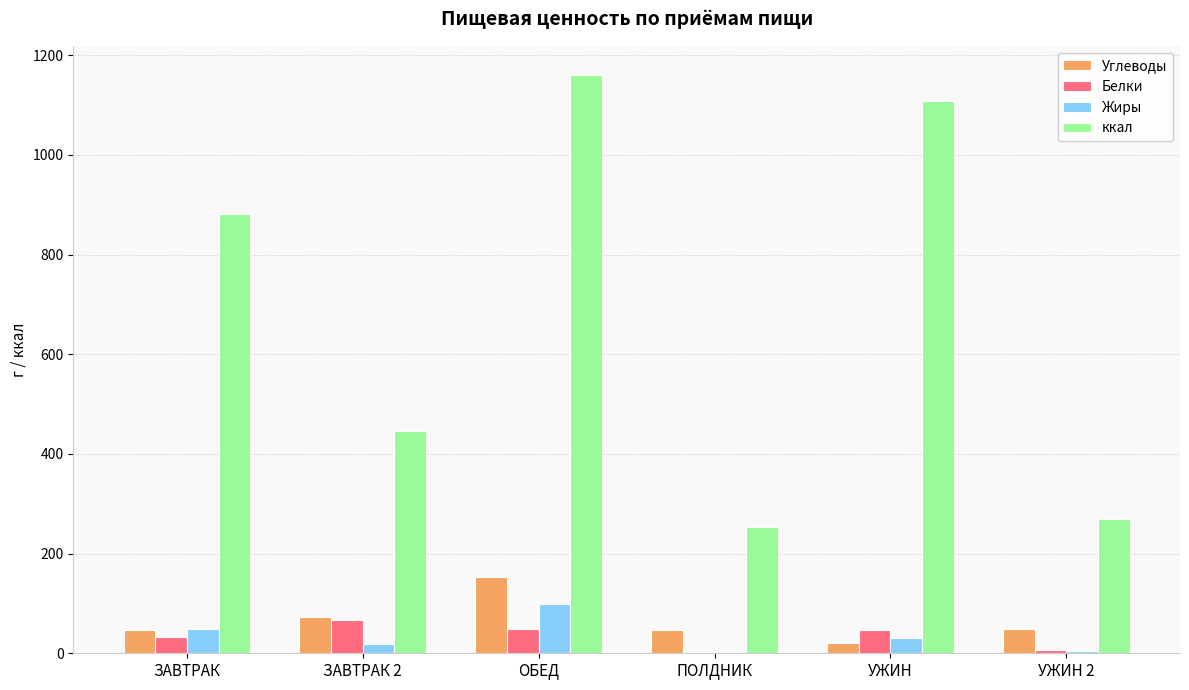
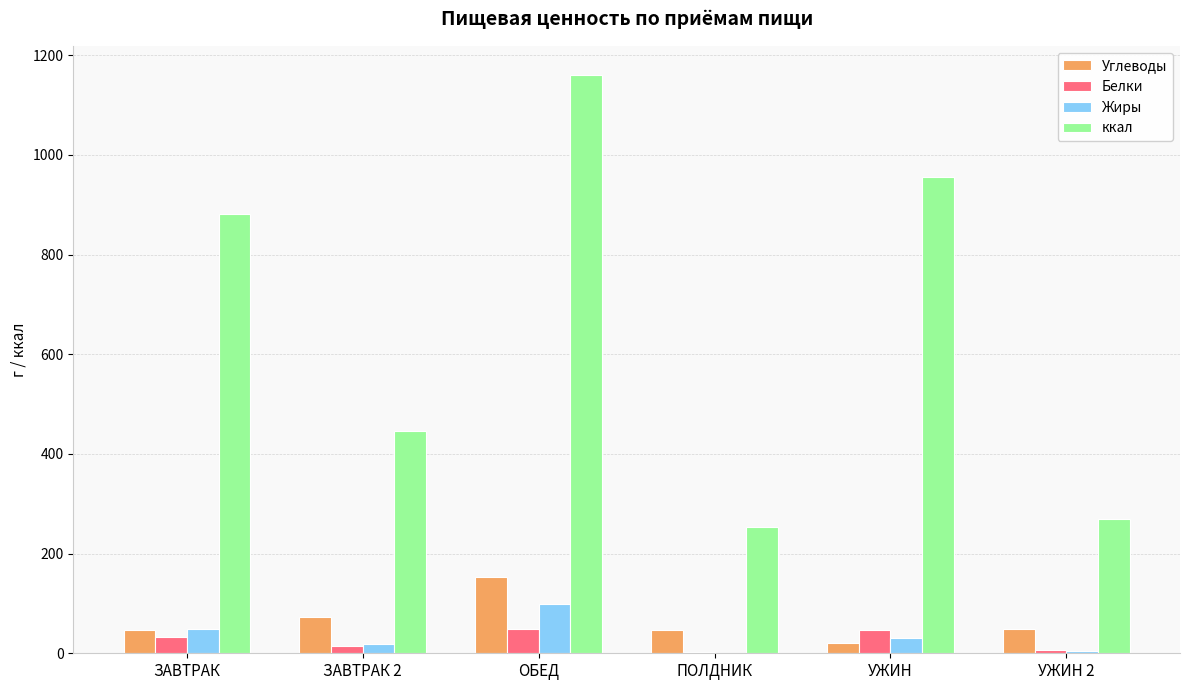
Белки, ЗАВТРАК 2: 70 -> 10
ккал, УЖИН: 1110 -> 960
